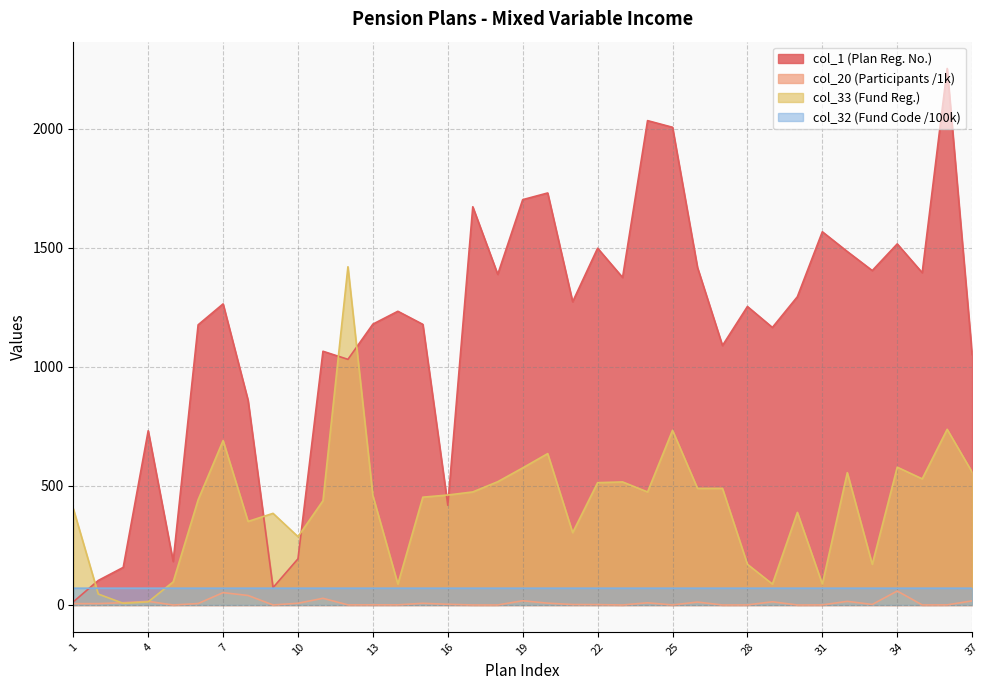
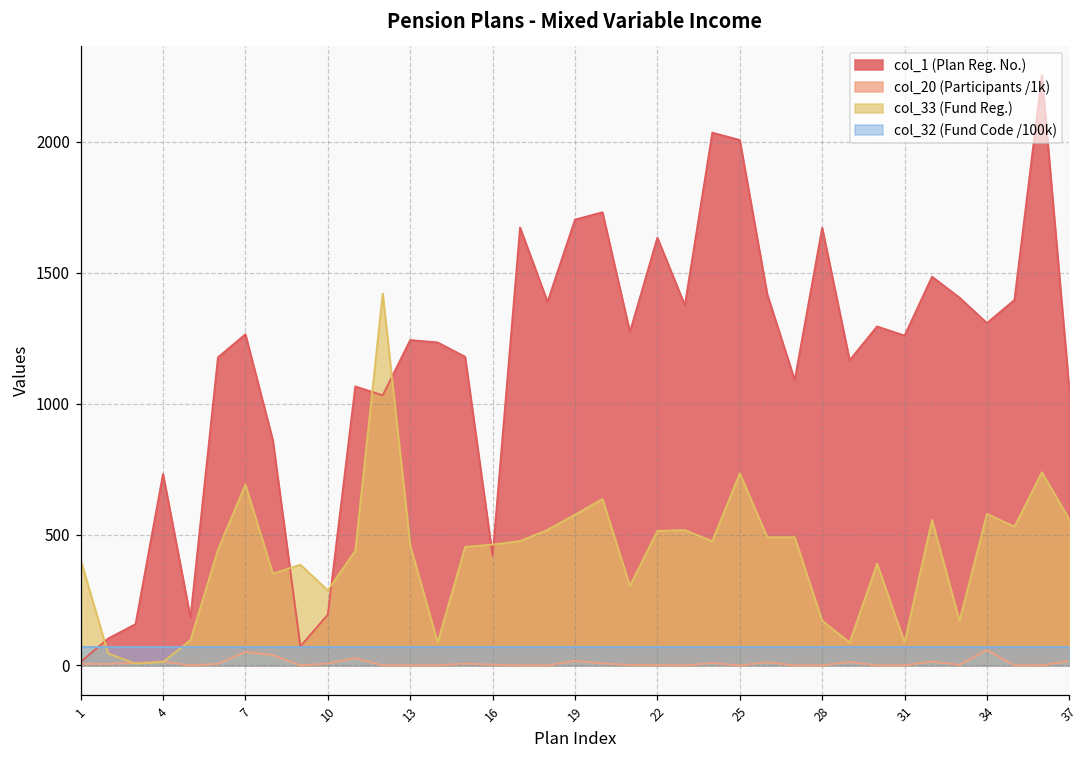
col_1 (Plan Reg. No.), 13: 1180 -> 1240
col_1 (Plan Reg. No.), 22: 1500 -> 1630
col_1 (Plan Reg. No.), 28: 1250 -> 1670
col_1 (Plan Reg. No.), 31: 1570 -> 1260
col_1 (Plan Reg. No.), 34: 1520 -> 1310
